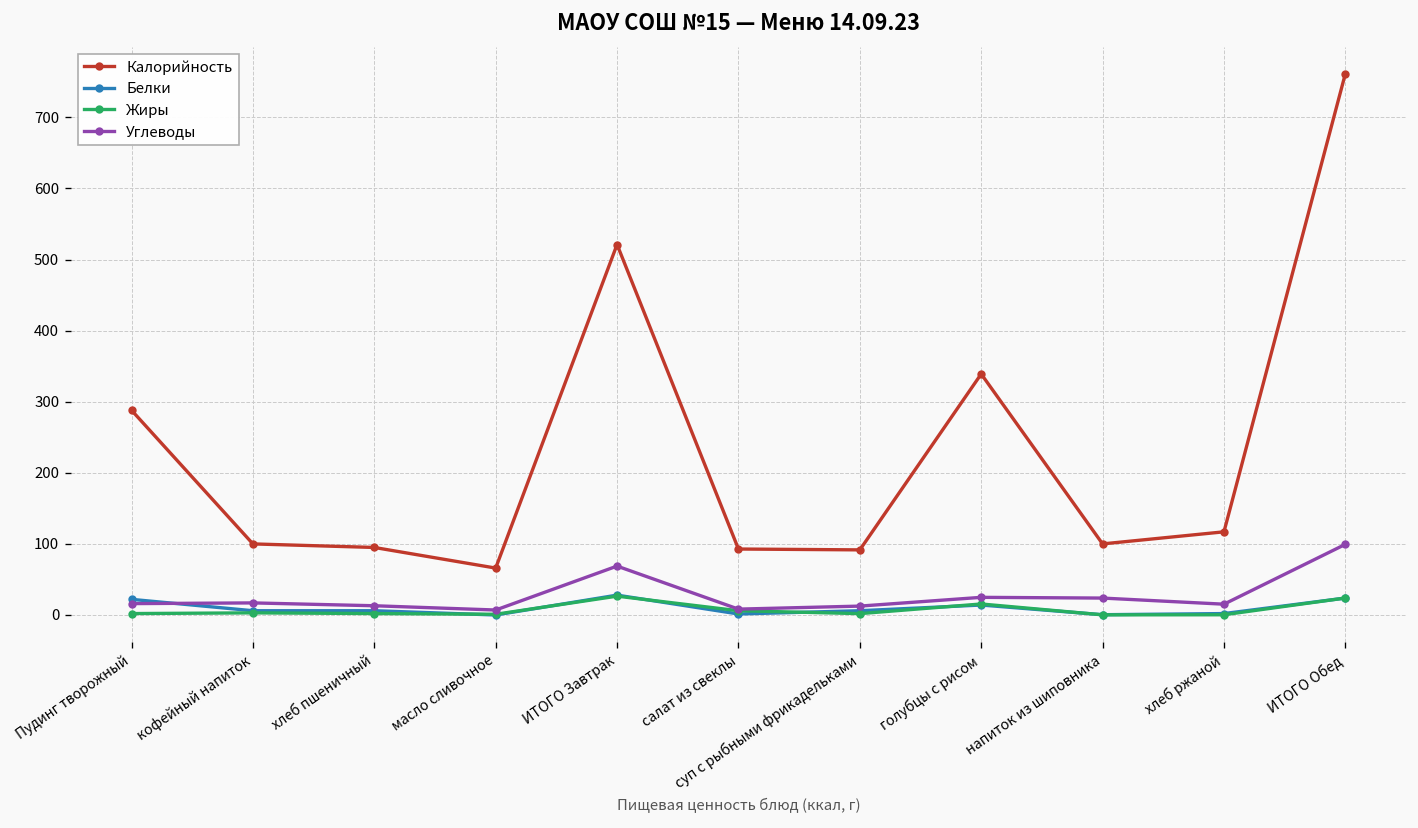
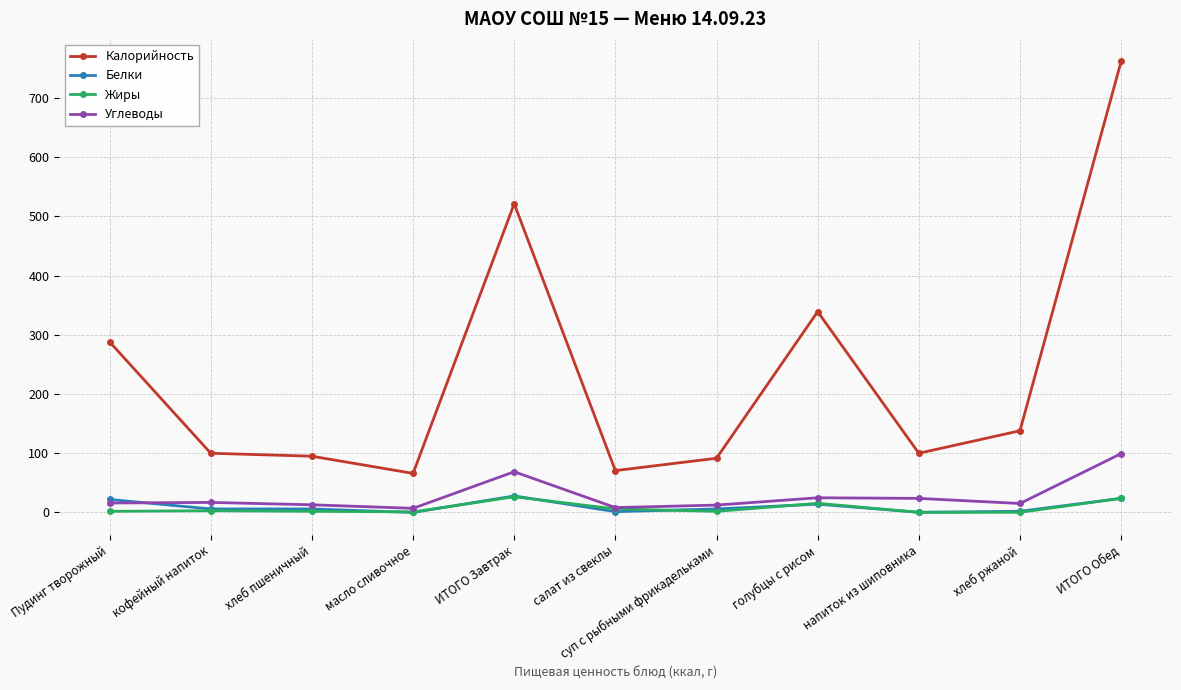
Калорийность, салат из свеклы: 90 -> 70
Калорийность, хлеб ржаной: 120 -> 140
